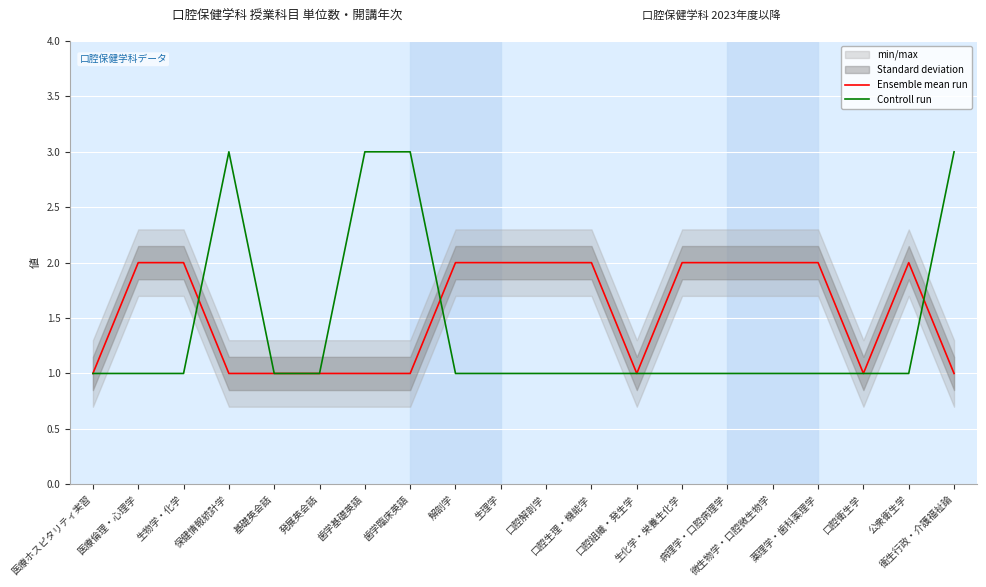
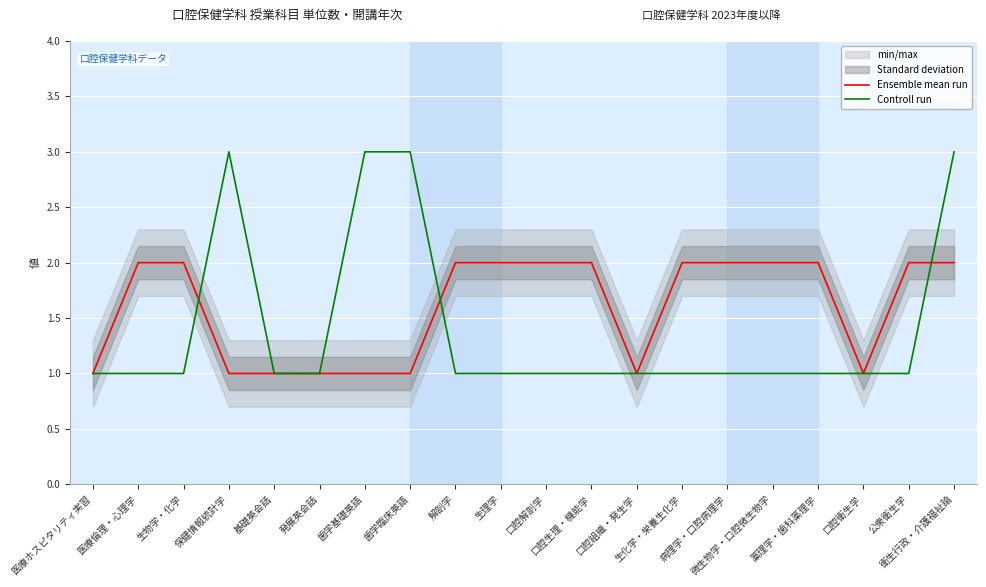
Ensemble mean run, 衛生行政・介護福祉論: 1 -> 2
